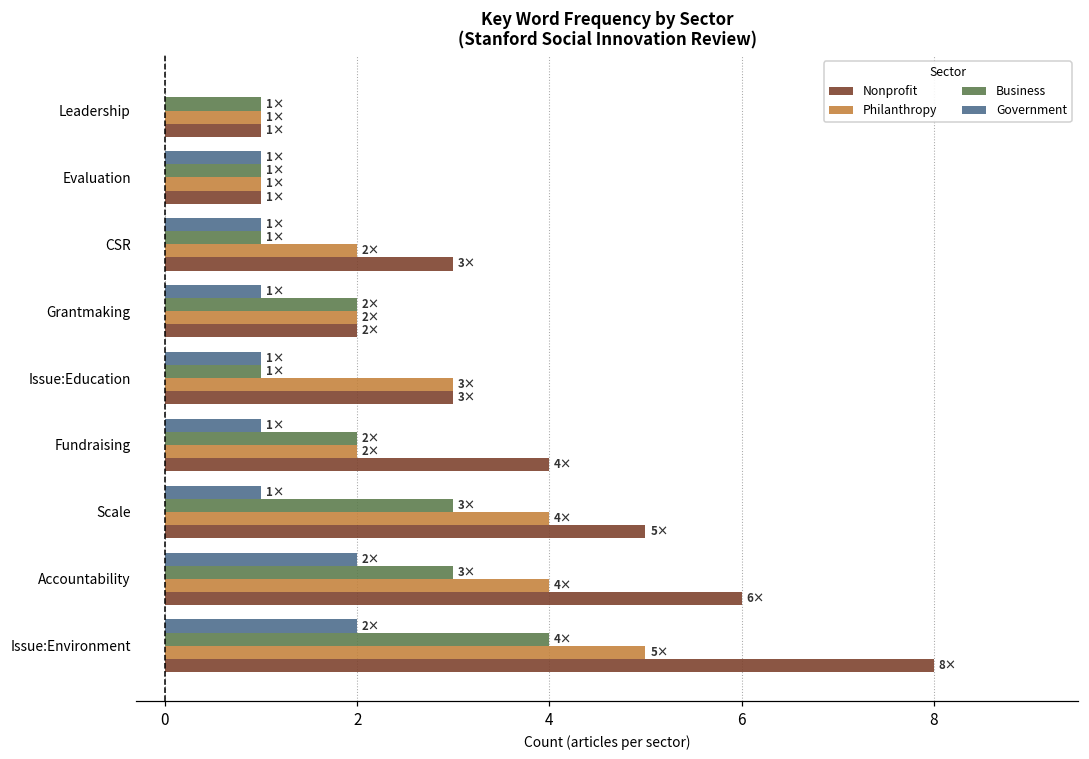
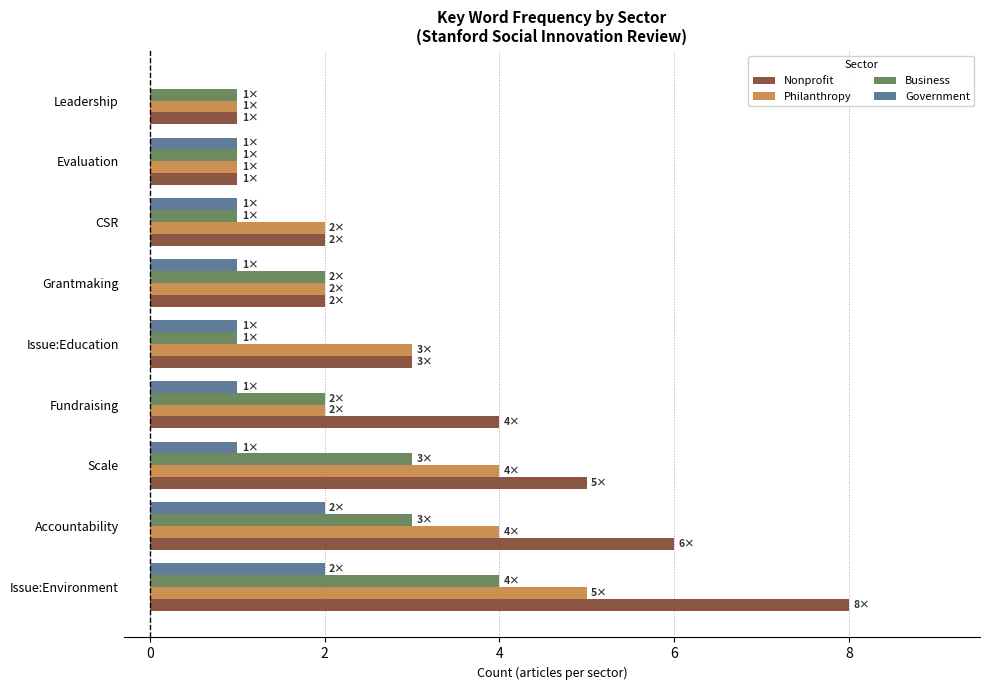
Nonprofit, CSR: 3× -> 2×
